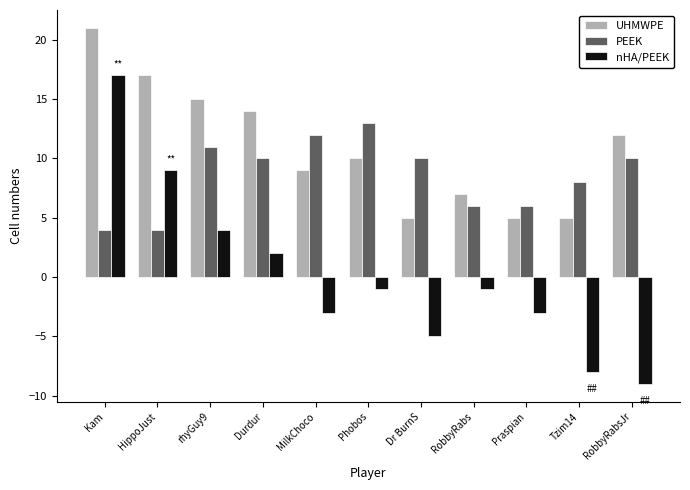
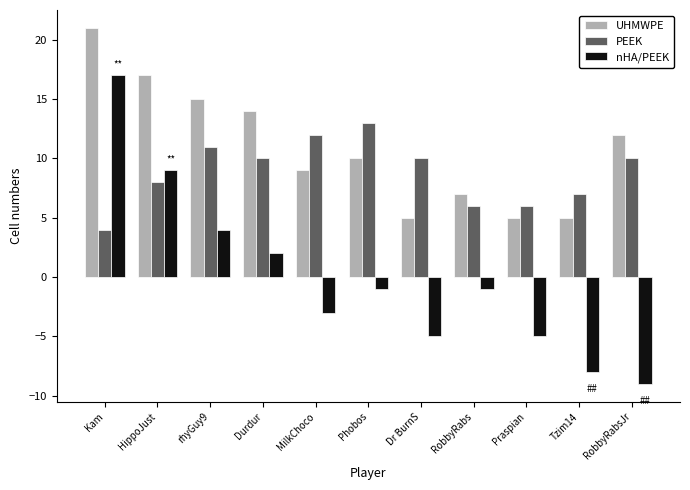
PEEK, HippoJust: 4 -> 8
nHA/PEEK, Praspian: -3 -> -5
PEEK, Tzim14: 8 -> 7
